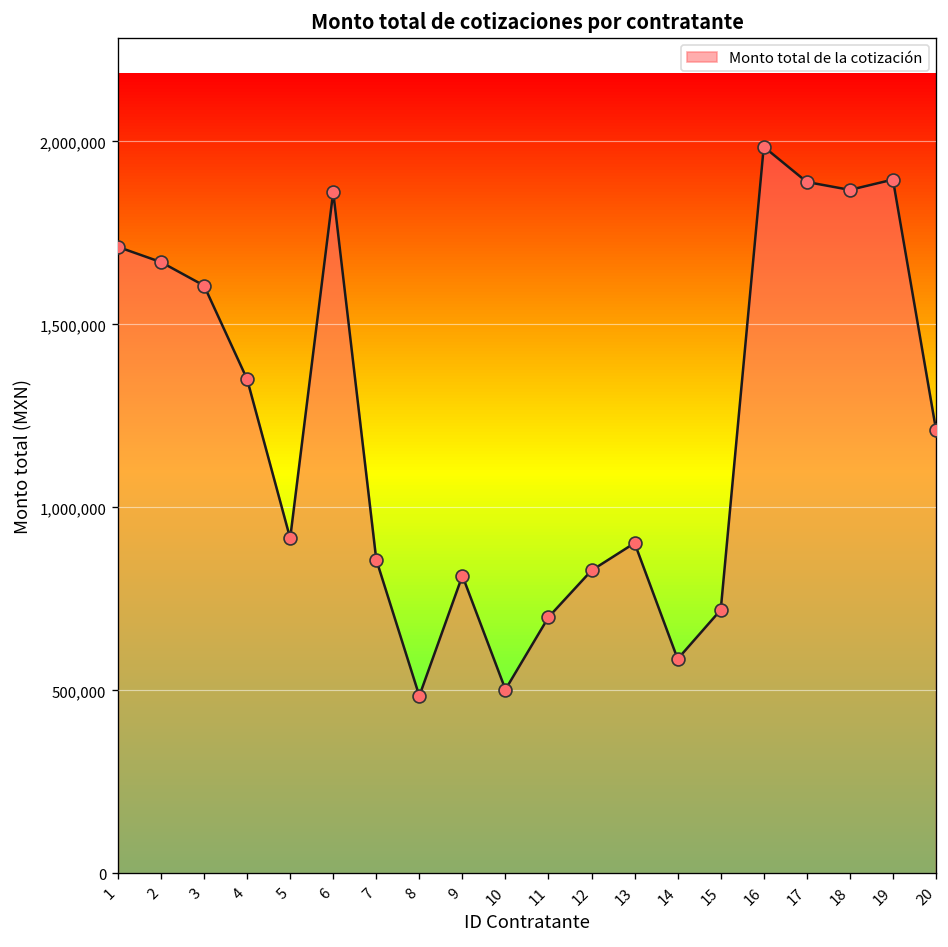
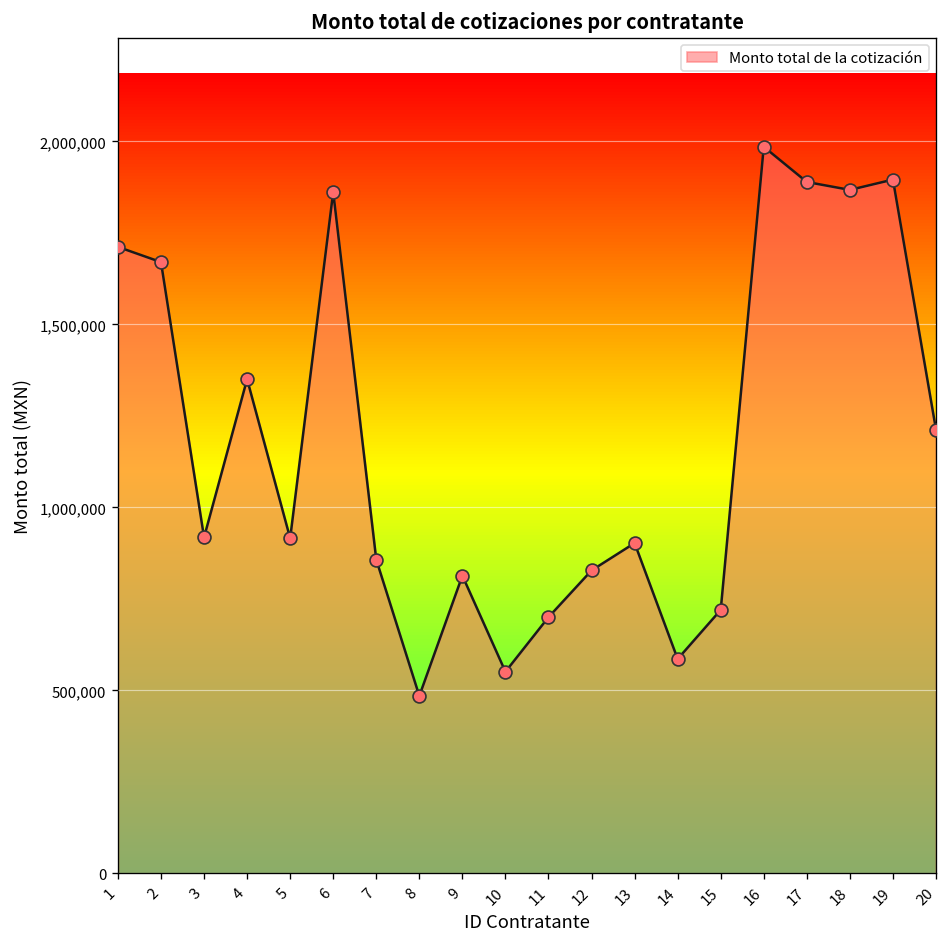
3: 1,610,000 -> 920,000
10: 500,000 -> 550,000
